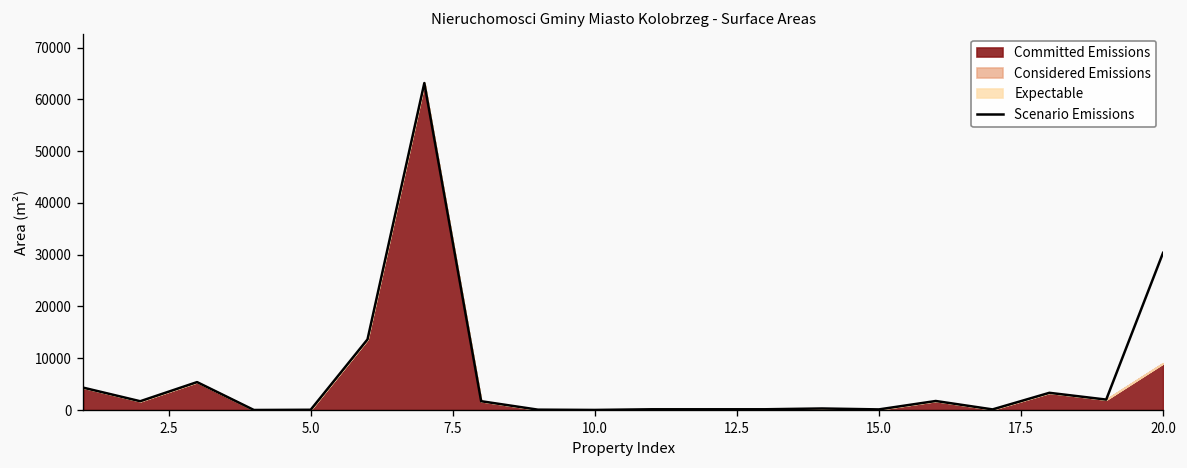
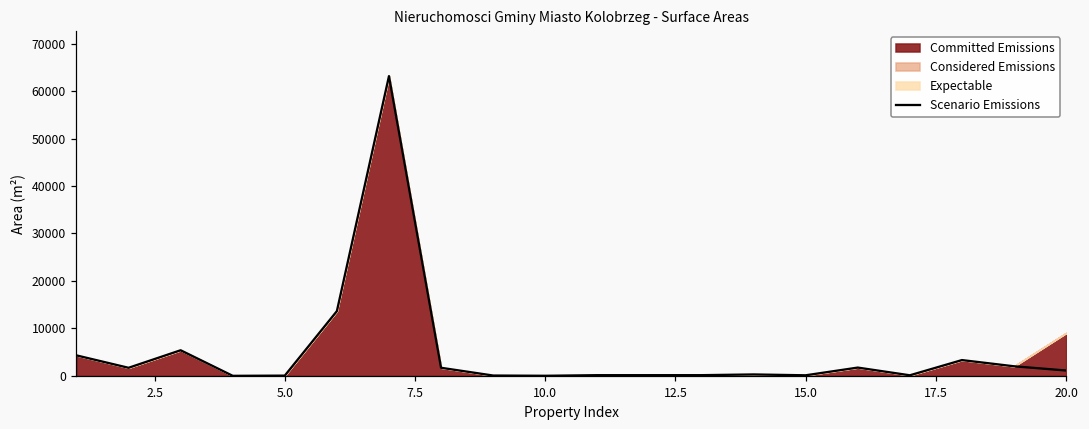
Scenario Emissions, 20.0: 30000 -> 1000
